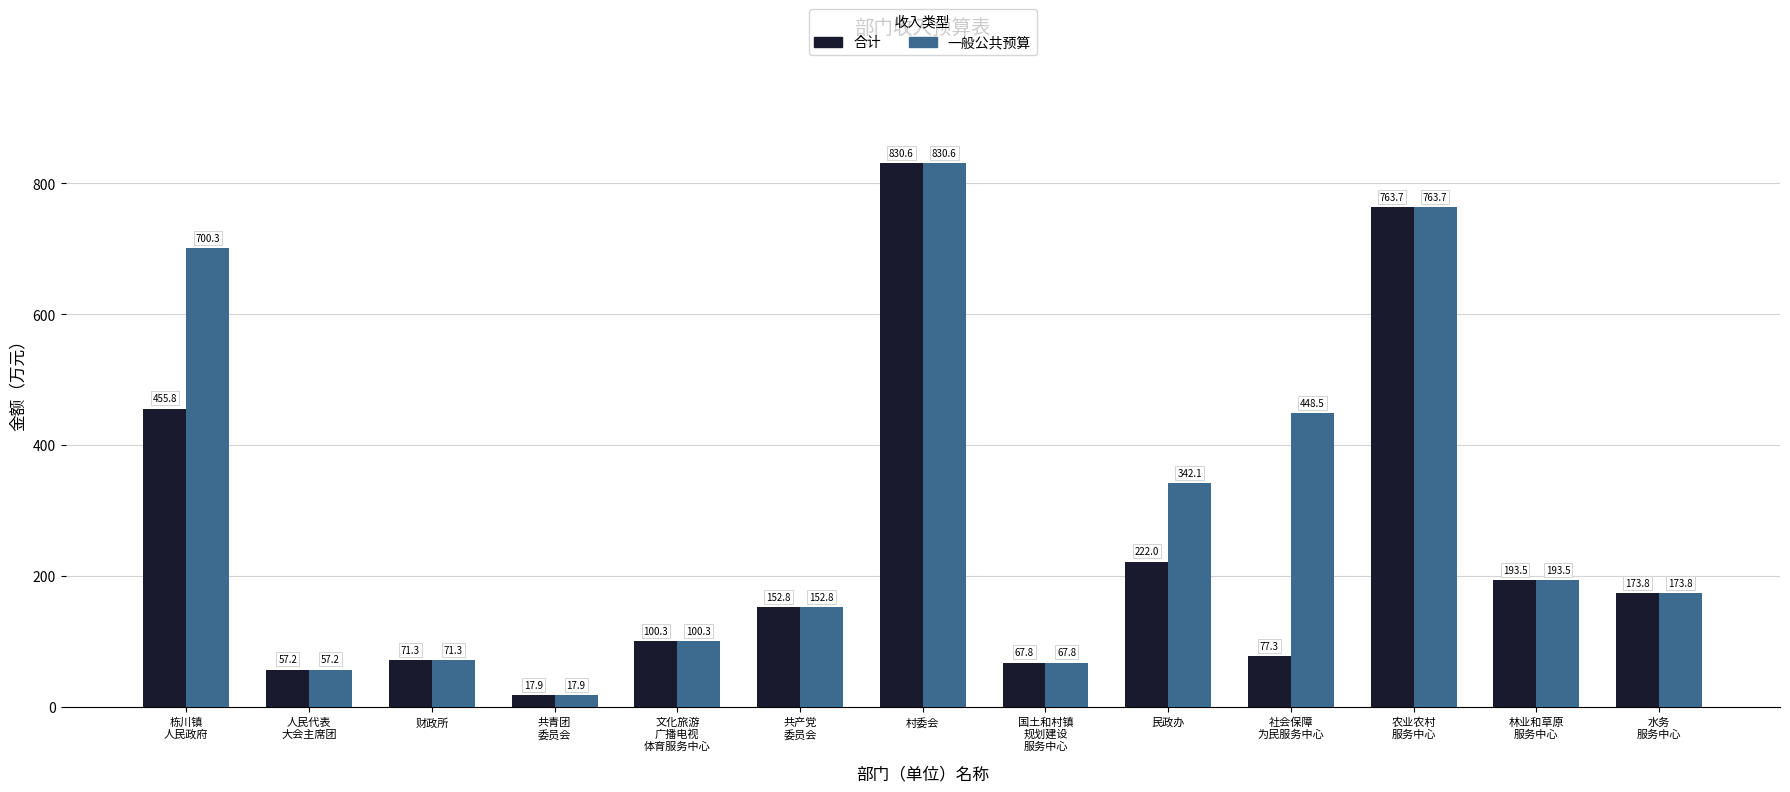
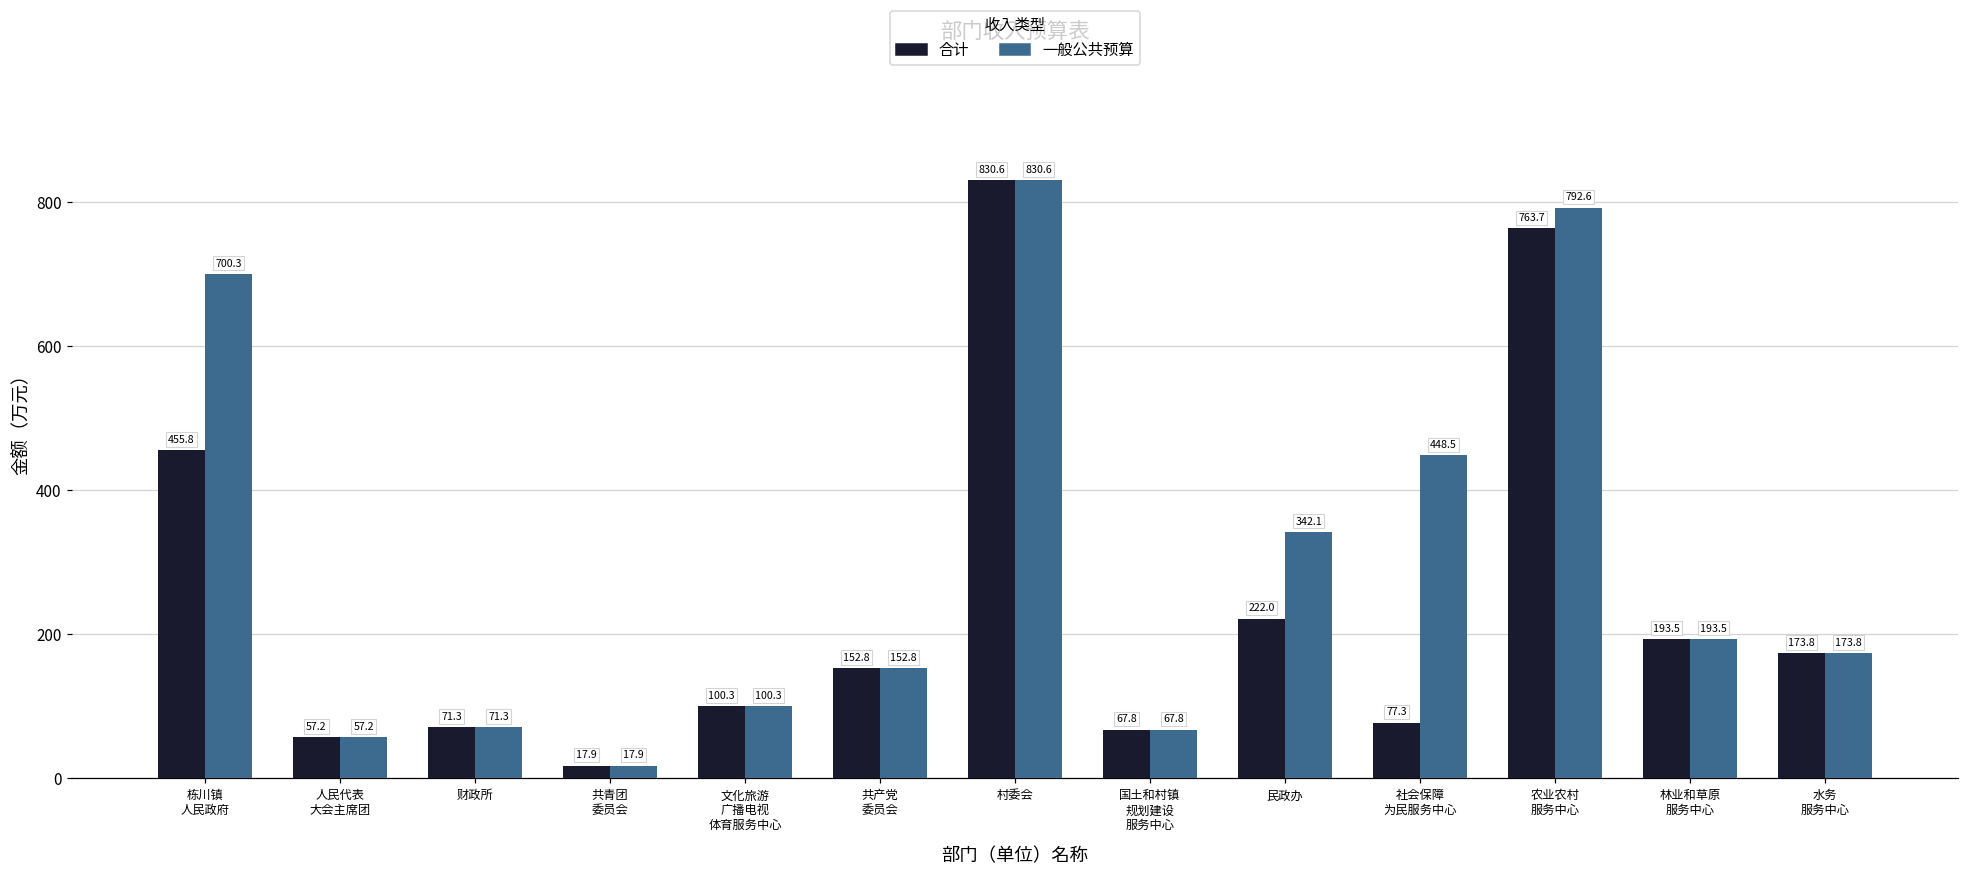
一般公共预算, 农业农村 服务中心: 763.7 -> 792.6
